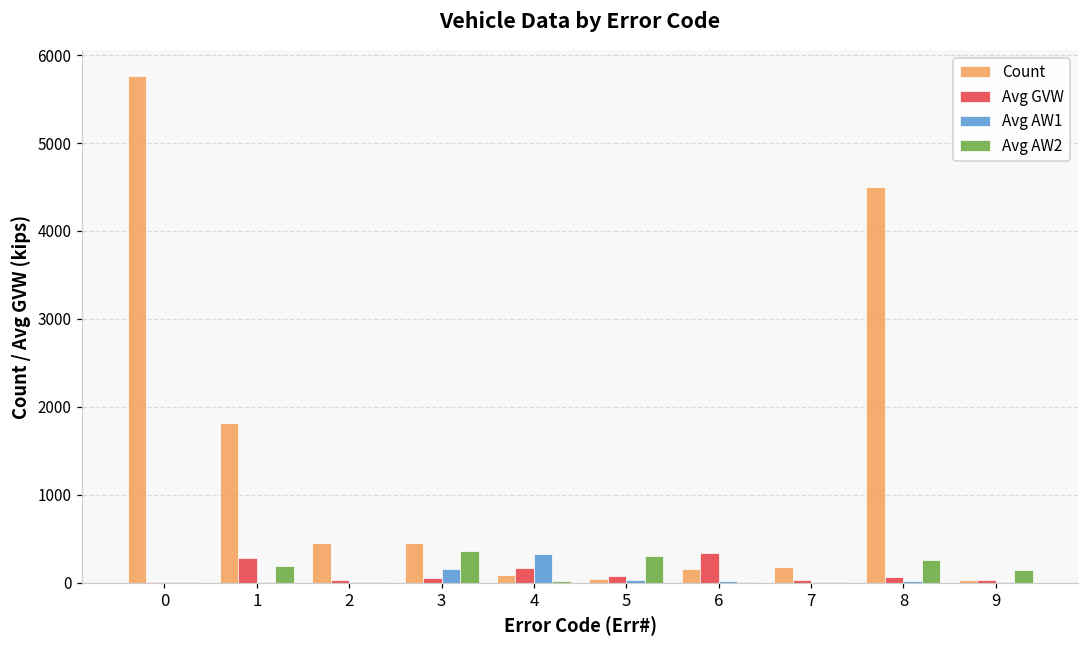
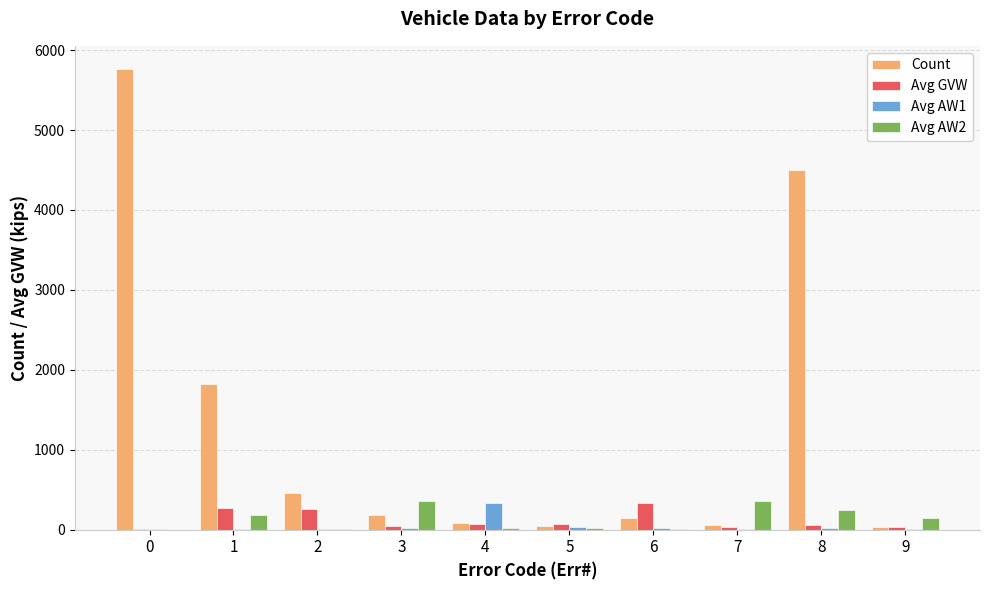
Avg GVW, 2: 0 -> 300
Count, 3: 500 -> 200
Avg AW1, 3: 200 -> 0
Avg GVW, 4: 200 -> 100
Avg AW2, 5: 300 -> 0
Count, 7: 200 -> 100
Avg AW2, 7: 0 -> 400
